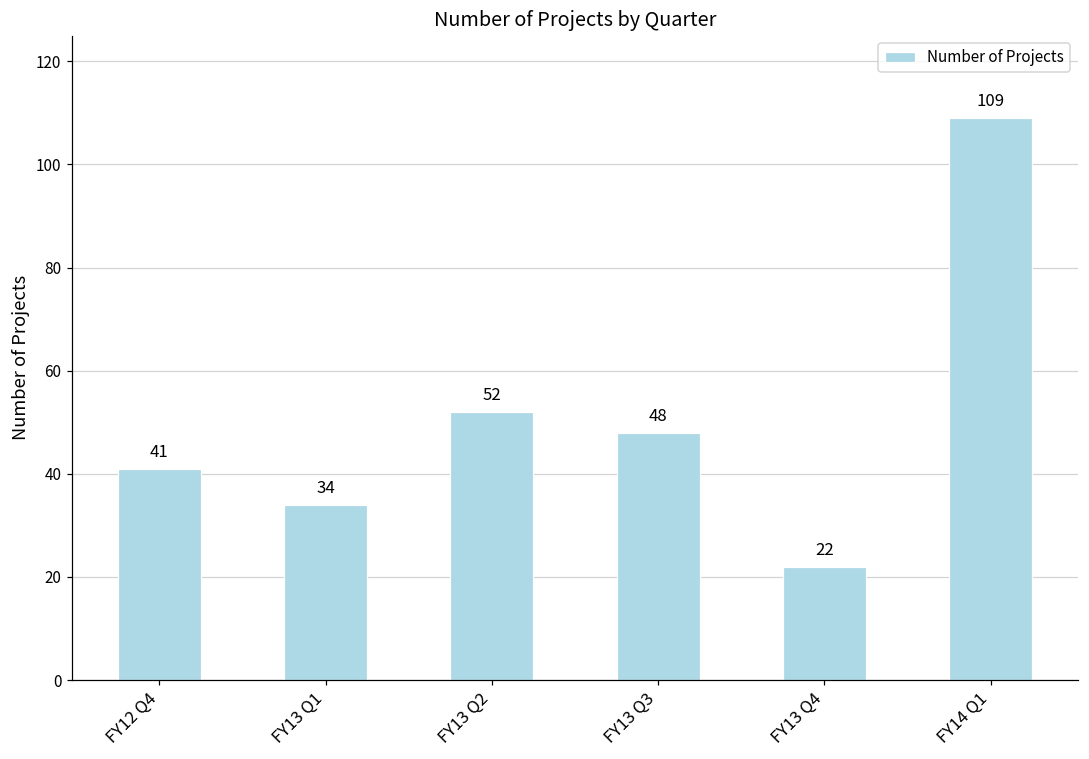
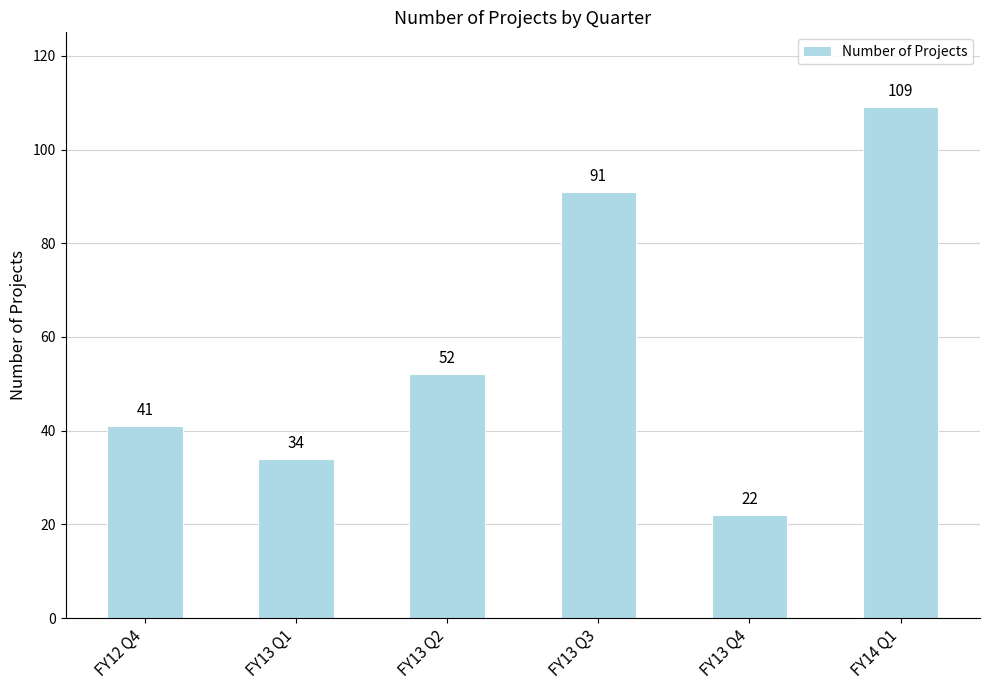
FY13 Q3: 48 -> 91
